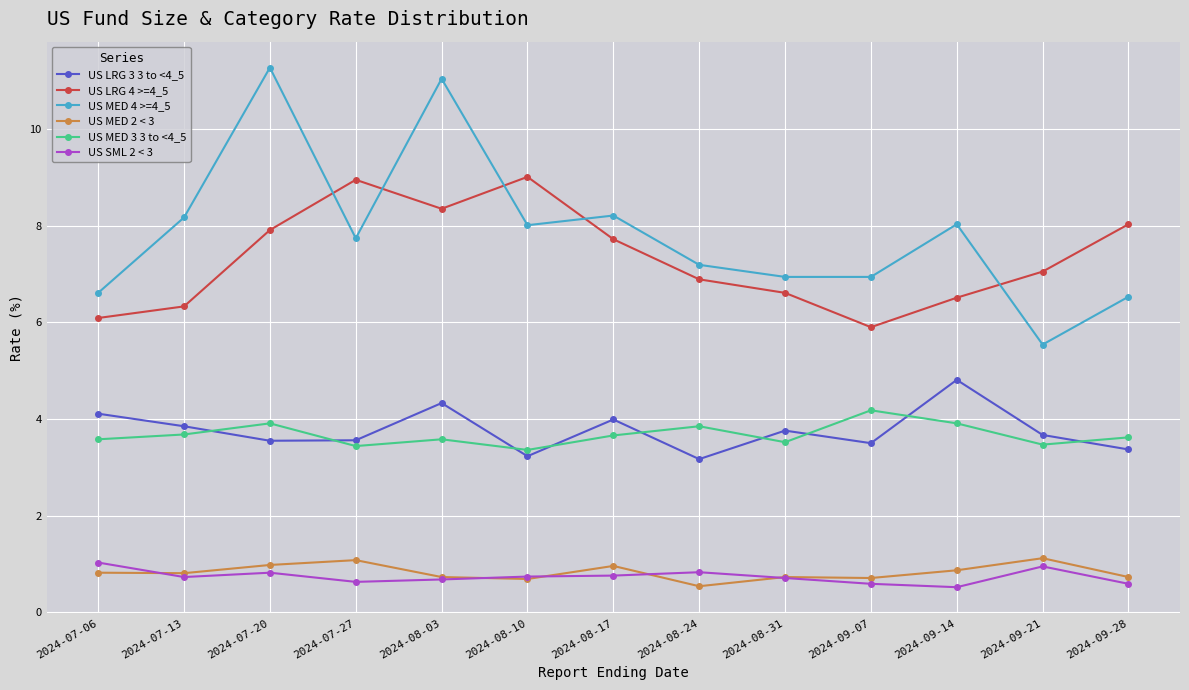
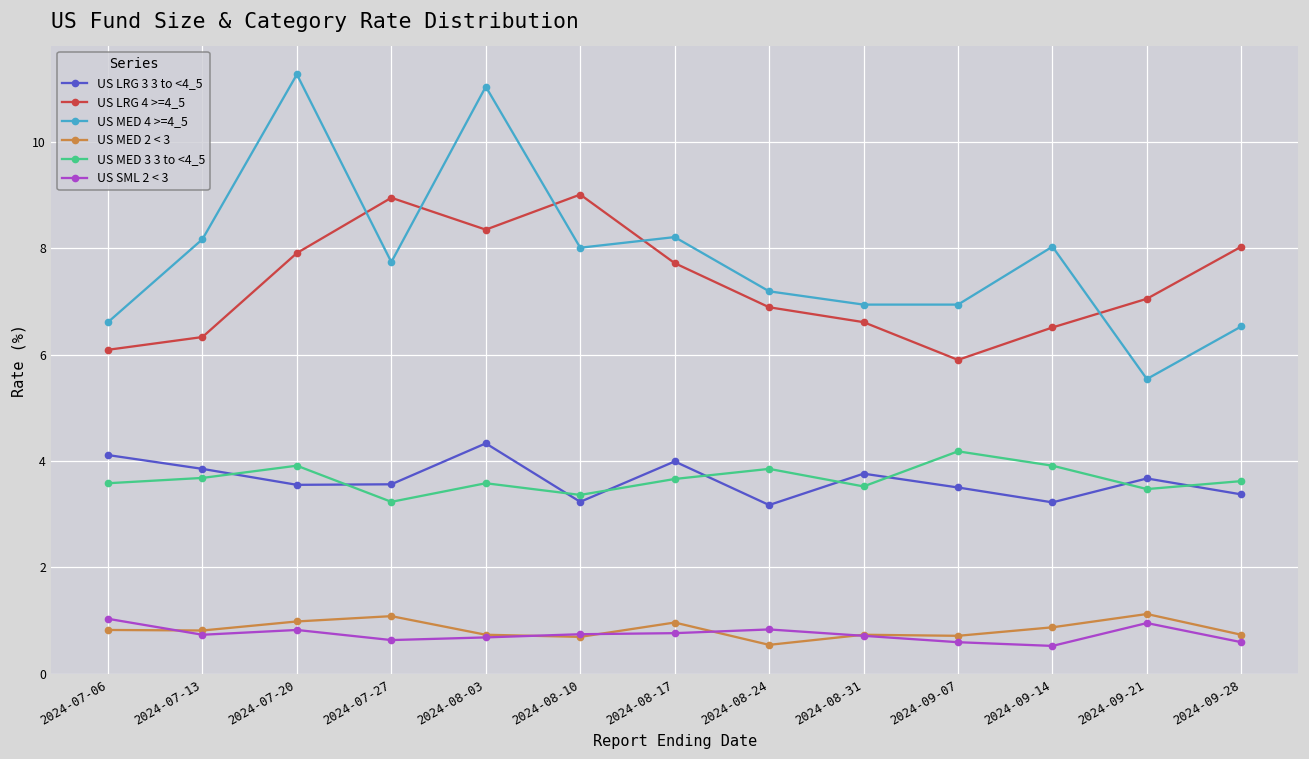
US MED 3 3 to <4_5, 2024-07-27: 3.4 -> 3.2
US LRG 3 3 to <4_5, 2024-09-14: 4.8 -> 3.2
